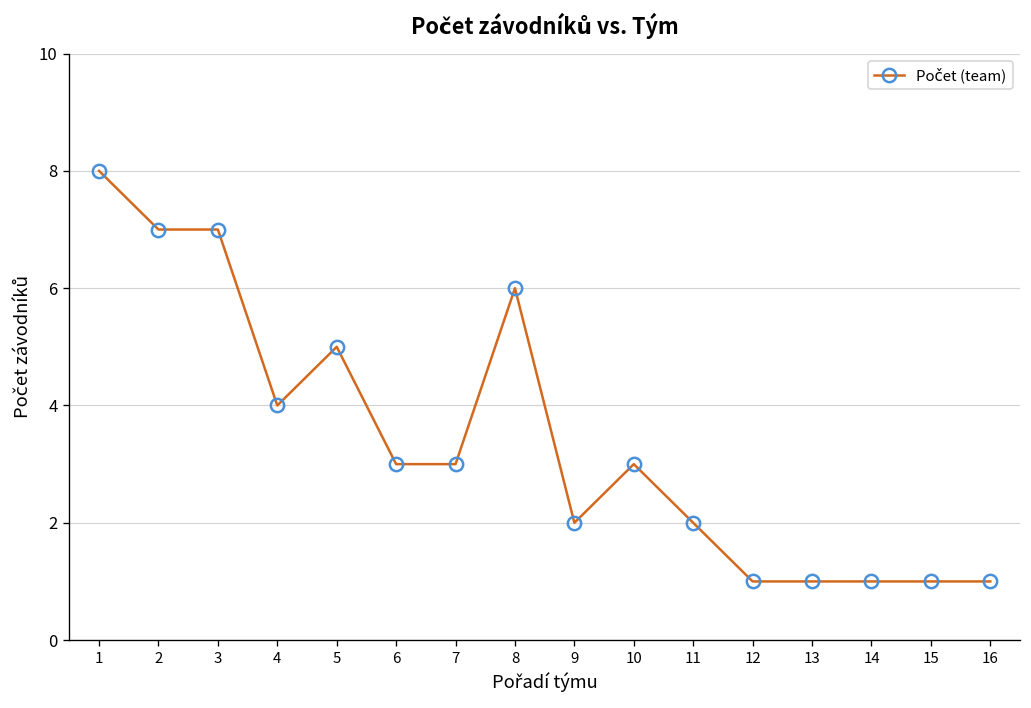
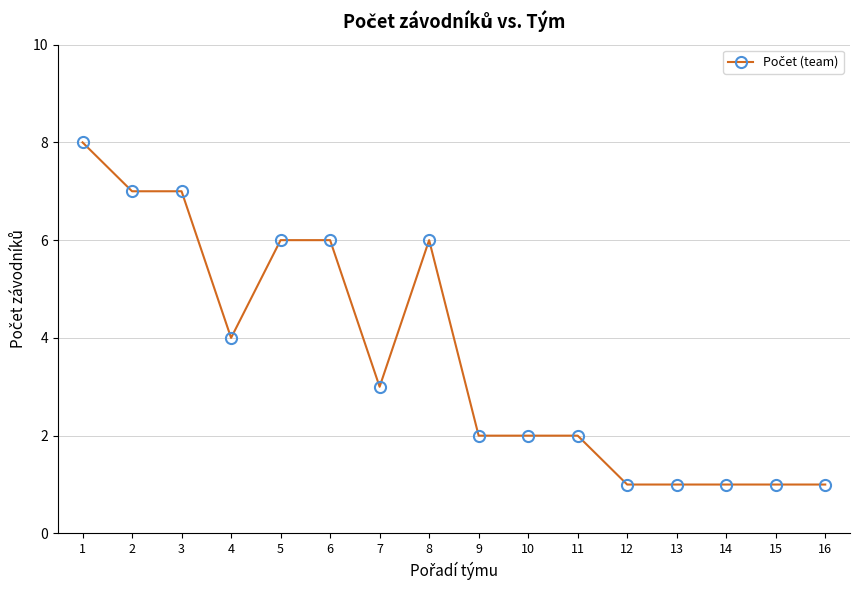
5: 5 -> 6
6: 3 -> 6
10: 3 -> 2
